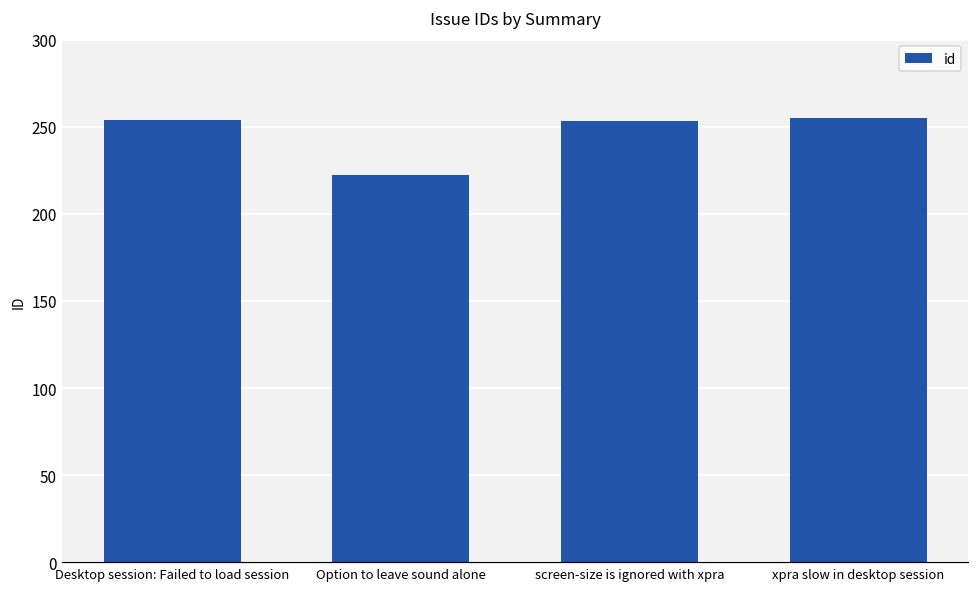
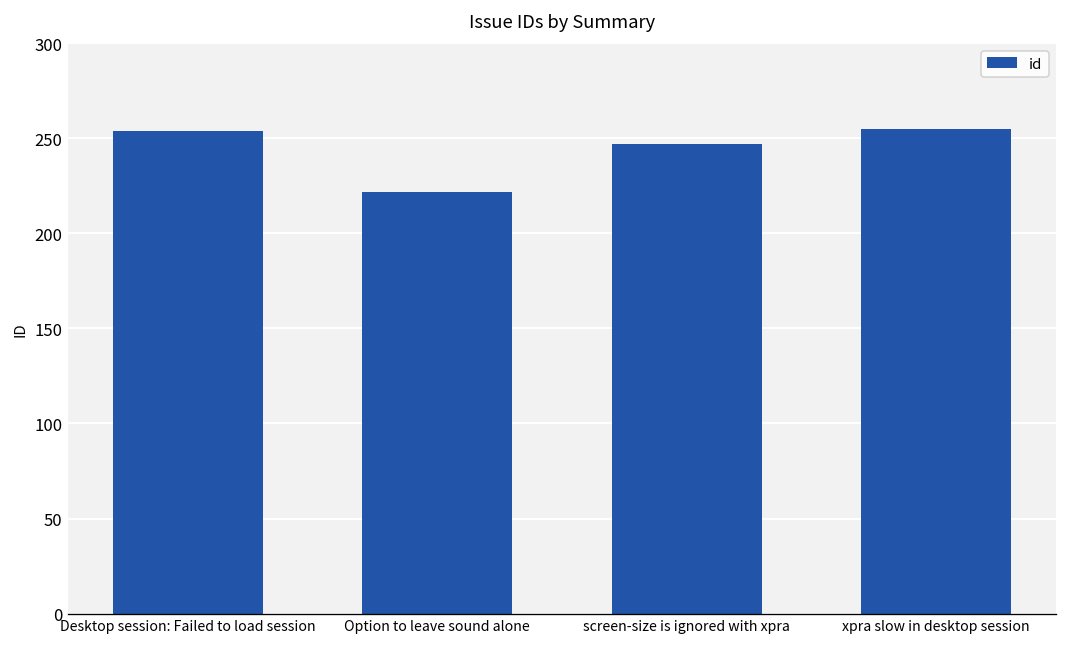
screen-size is ignored with xpra: 253 -> 247
